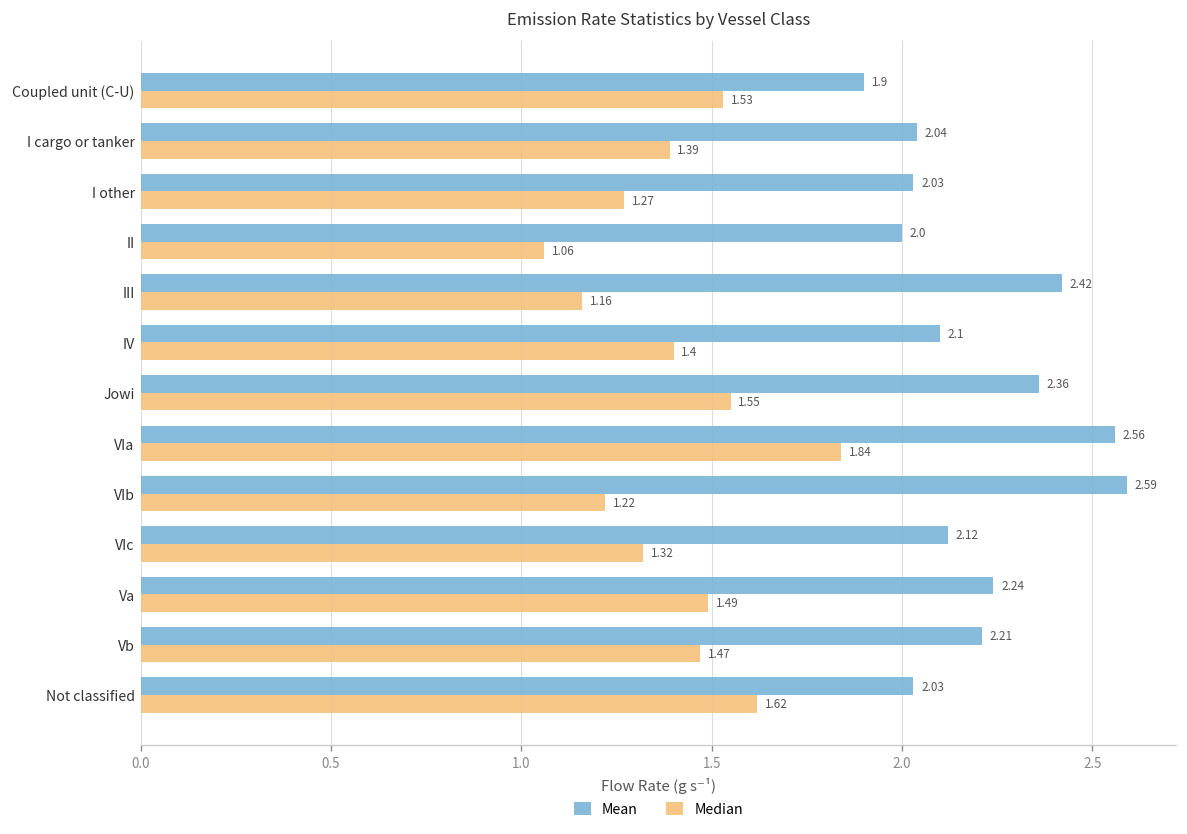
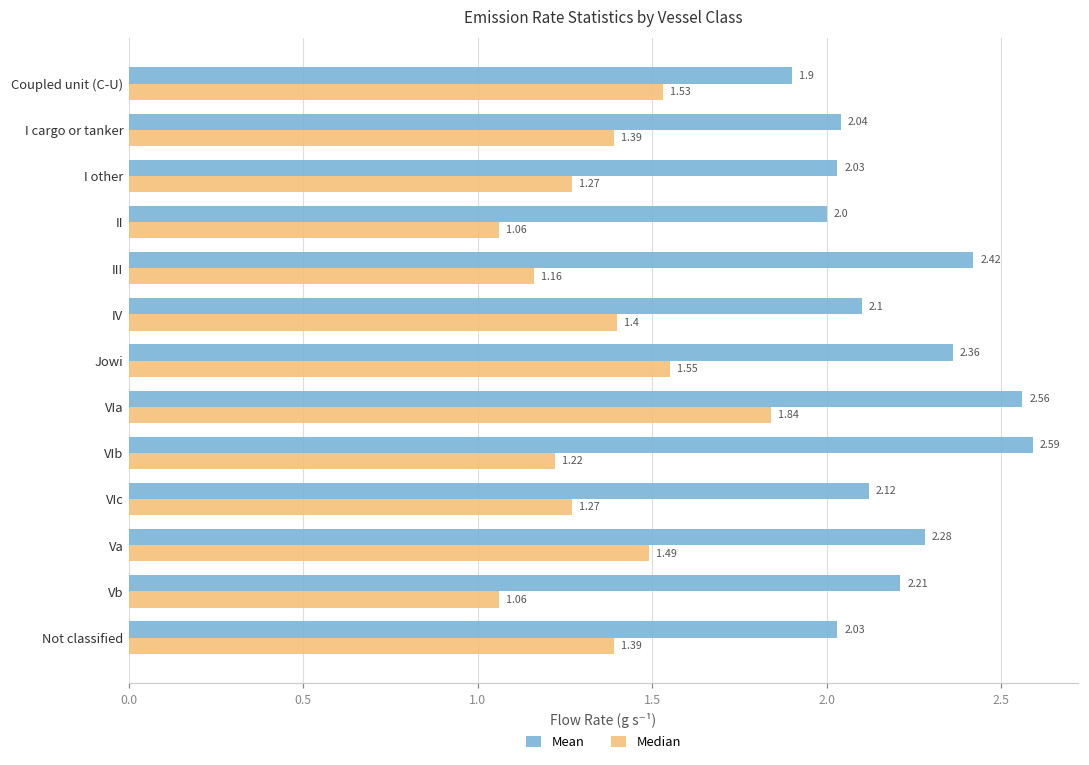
Median, VIc: 1.32 -> 1.27
Mean, Va: 2.24 -> 2.28
Median, Vb: 1.47 -> 1.06
Median, Not classified: 1.62 -> 1.39
